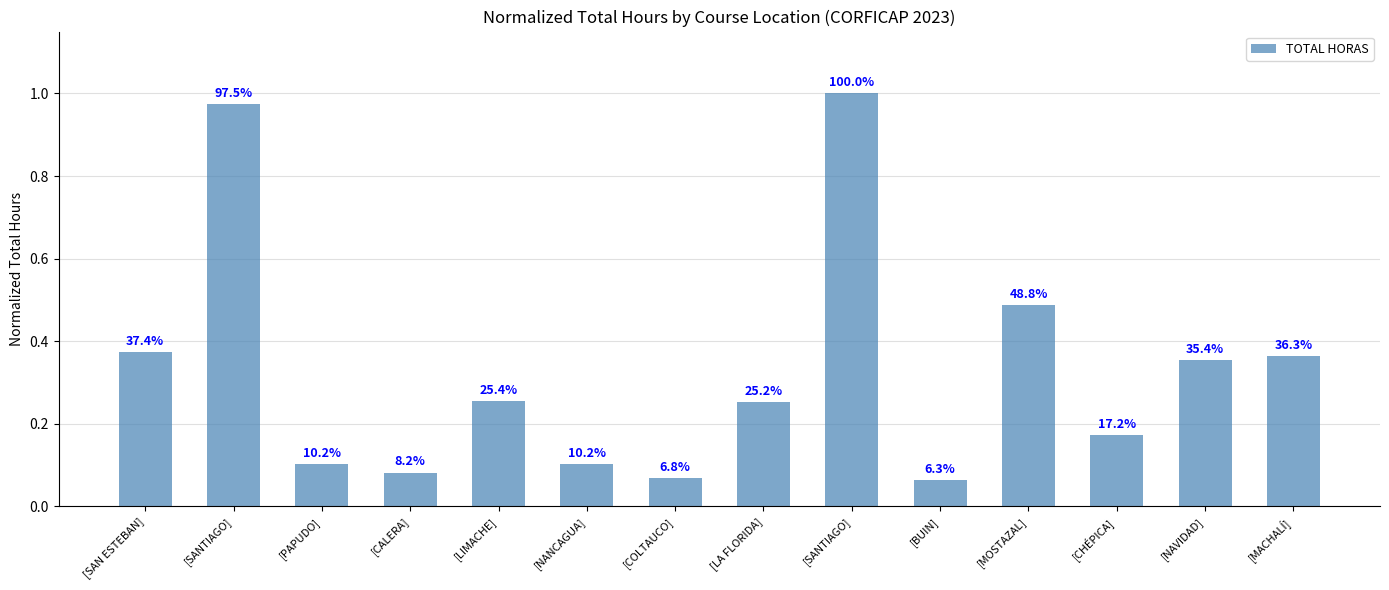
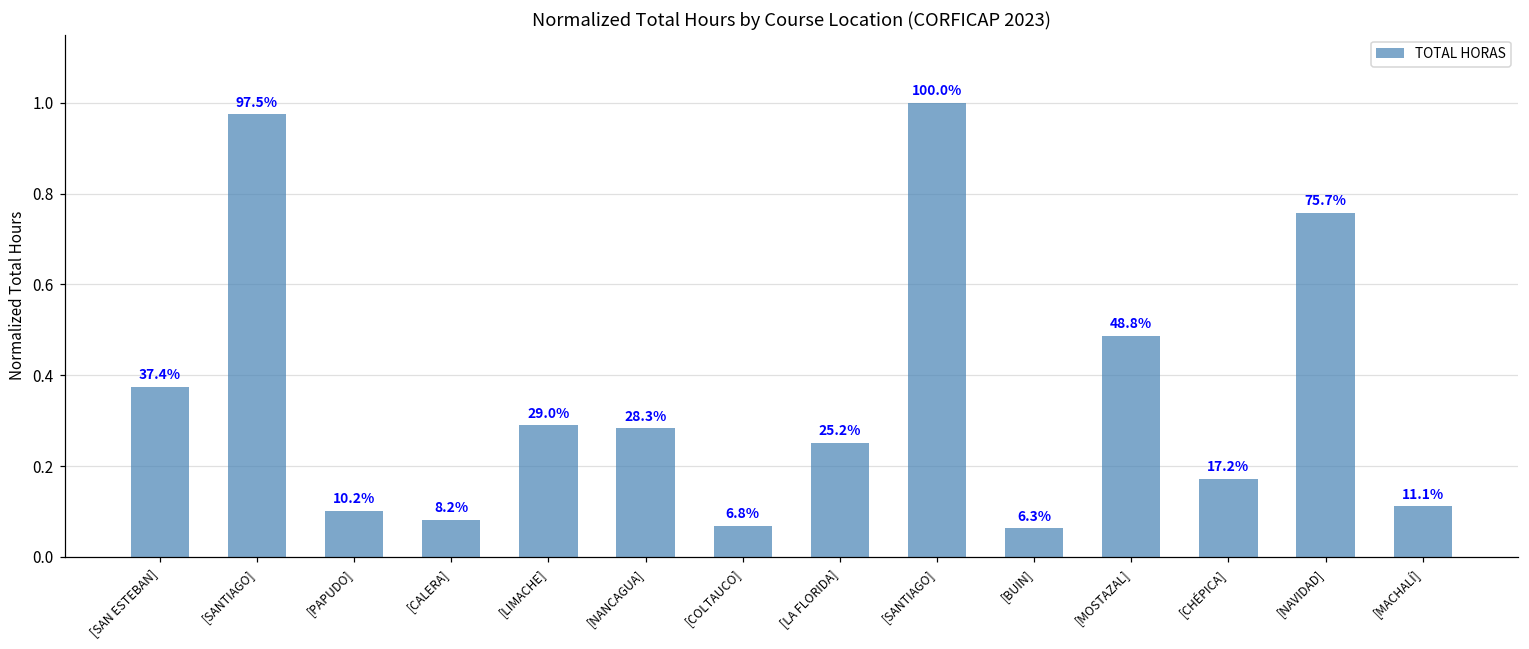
[LIMACHE]: 25.4% -> 29.0%
[NANCAGUA]: 10.2% -> 28.3%
[NAVIDAD]: 35.4% -> 75.7%
[MACHALÍ]: 36.3% -> 11.1%
